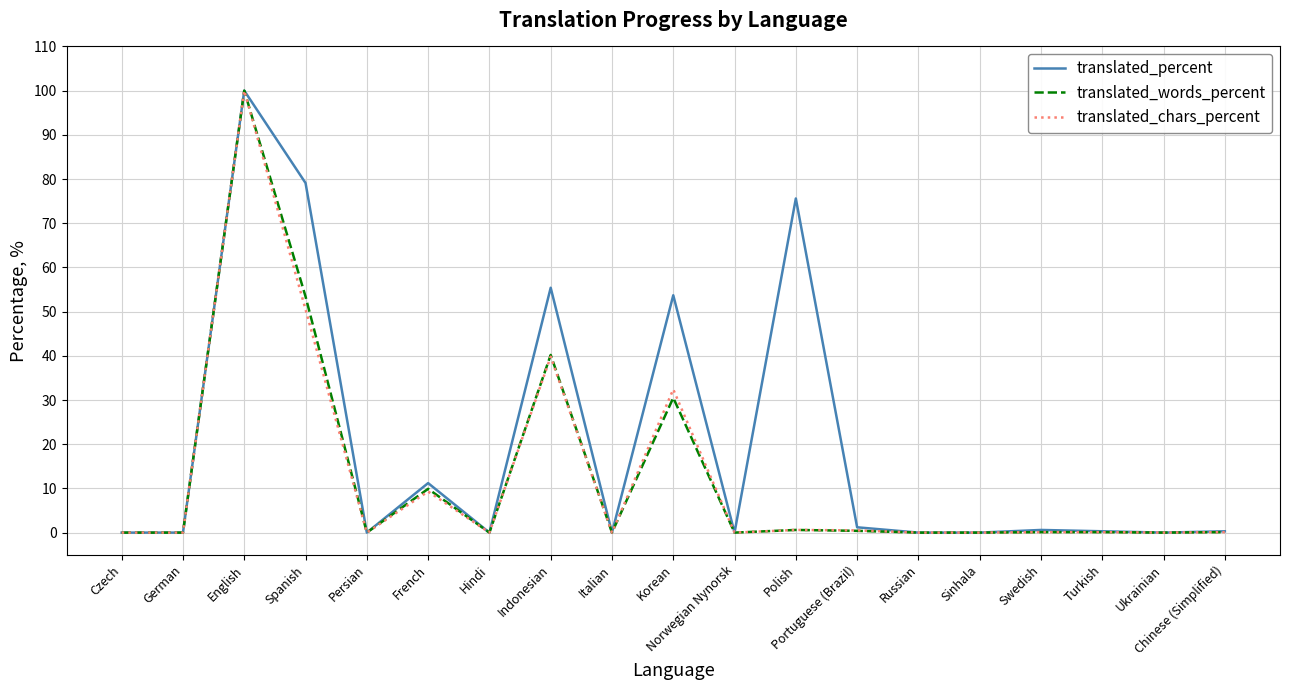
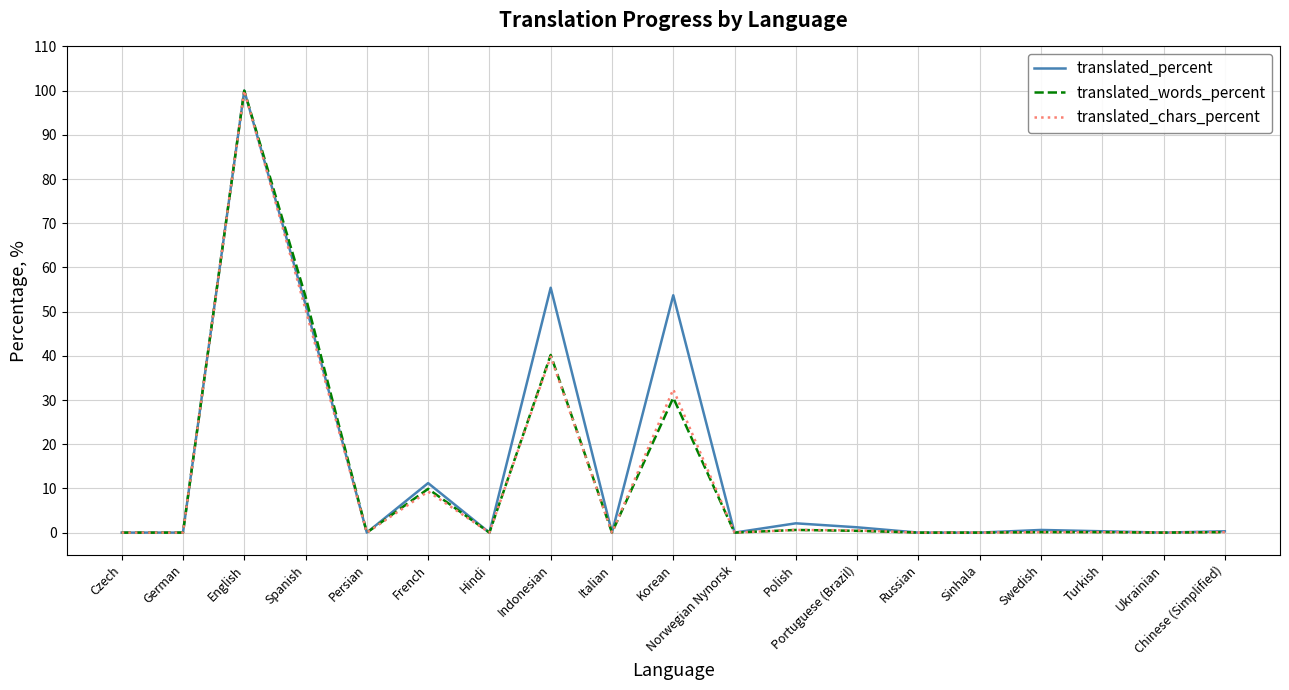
translated_percent, Spanish: 79 -> 52
translated_percent, Polish: 76 -> 2
